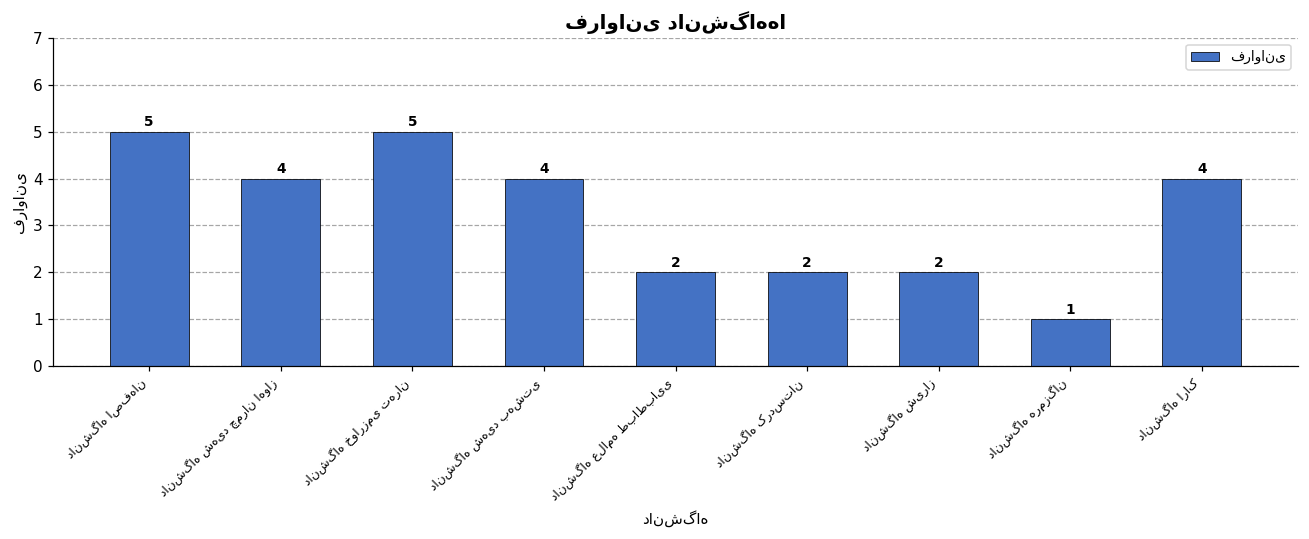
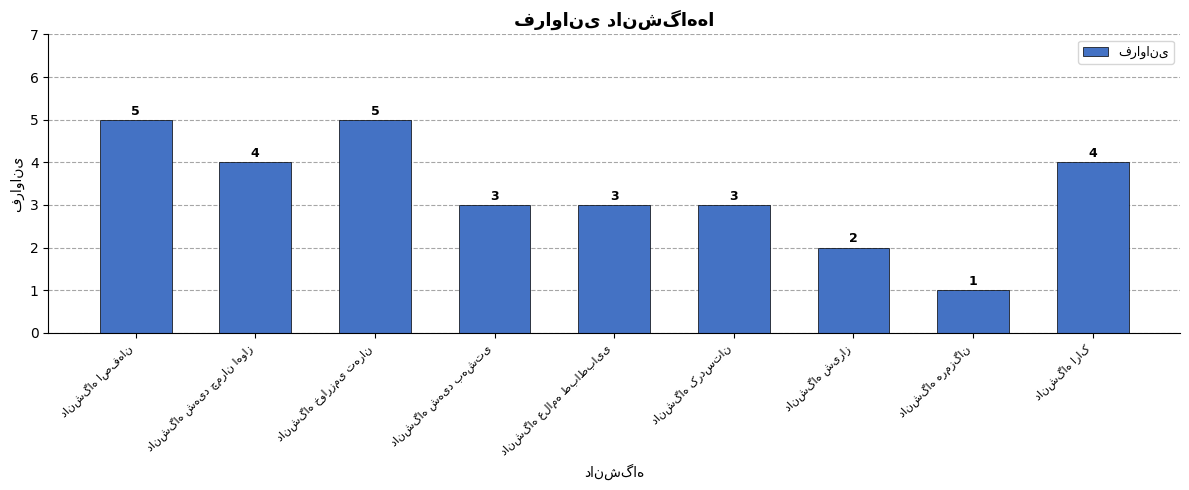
دانشگاه شهید بهشتی: 4 -> 3
دانشگاه علامه طباطبایی: 2 -> 3
دانشگاه کردستان: 2 -> 3
